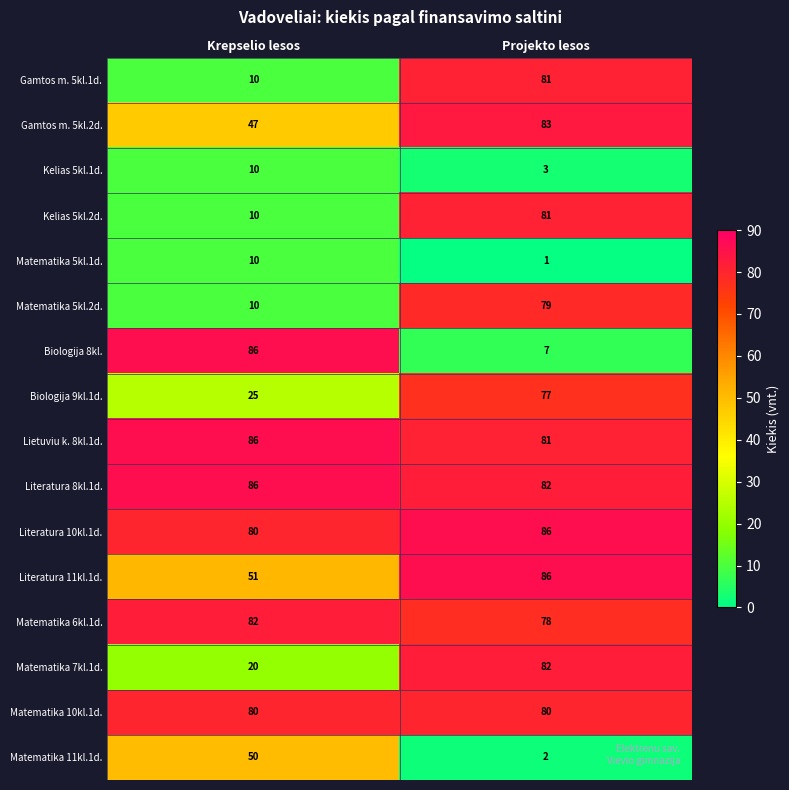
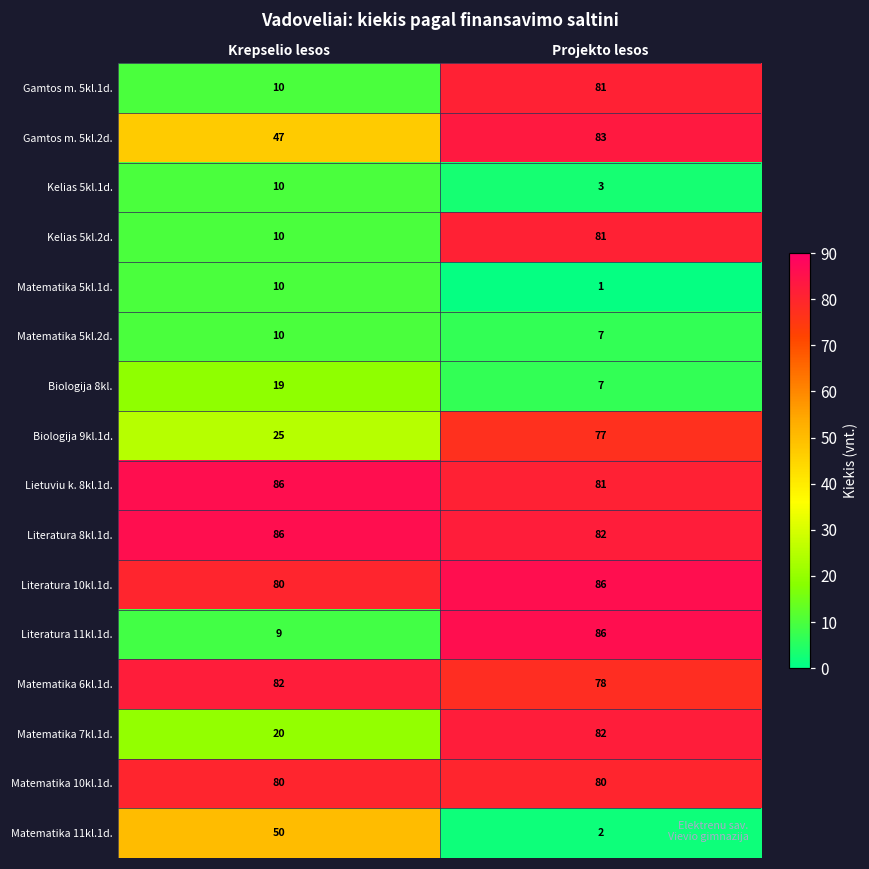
Matematika 5kl.2d., Projekto lesos: 79 -> 7
Biologija 8kl., Krepselio lesos: 86 -> 19
Literatura 11kl.1d., Krepselio lesos: 51 -> 9
